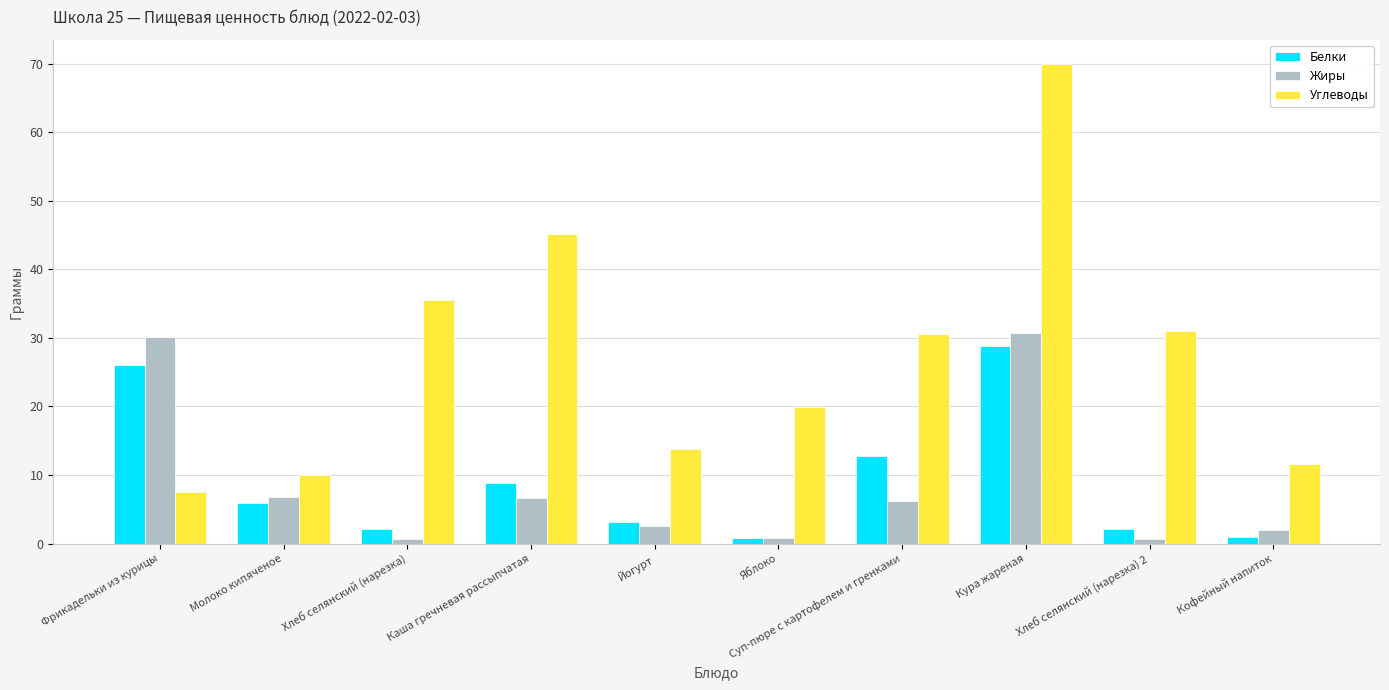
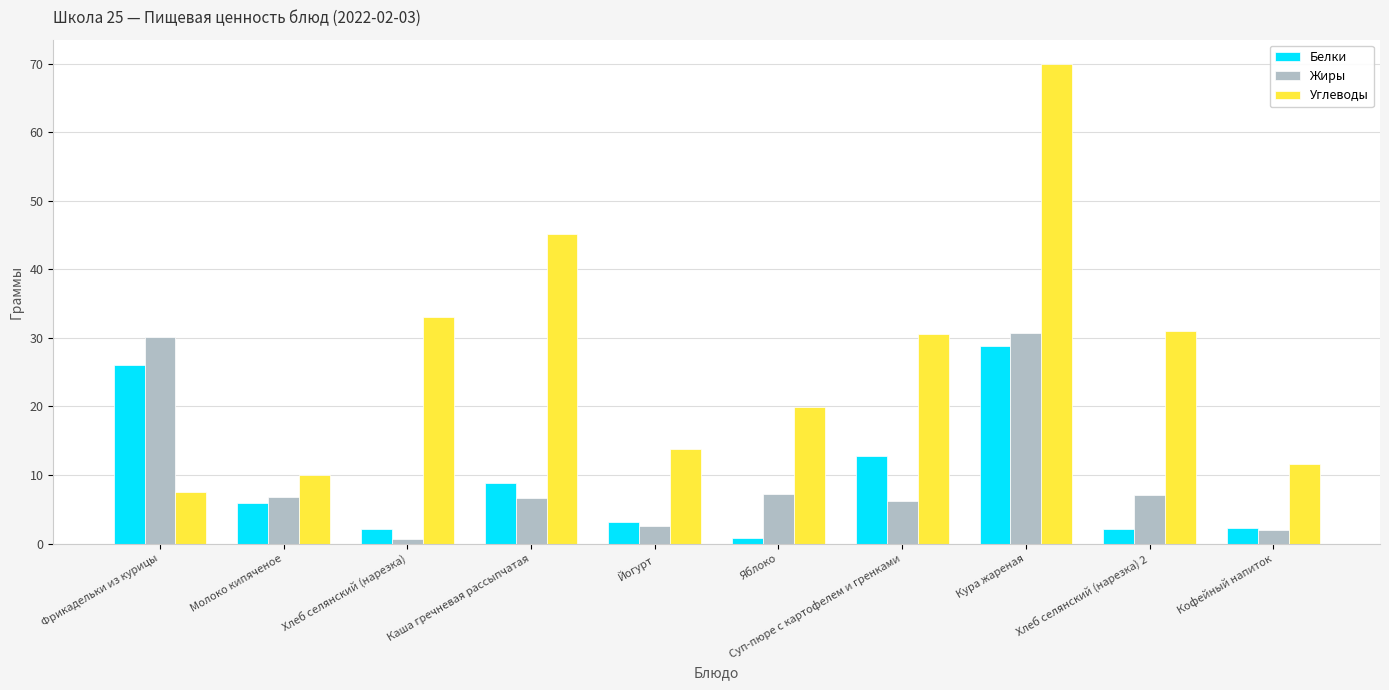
Углеводы, Хлеб селянский (нарезка): 36 -> 33
Жиры, Яблоко: 1 -> 7
Жиры, Хлеб селянский (нарезка) 2: 1 -> 7
Белки, Кофейный напиток: 1 -> 2
